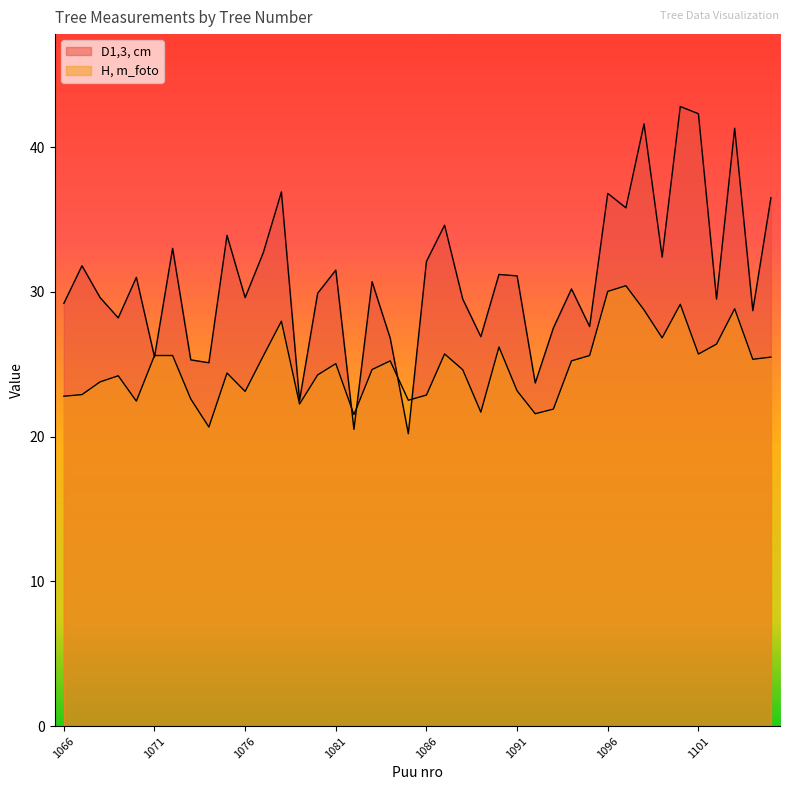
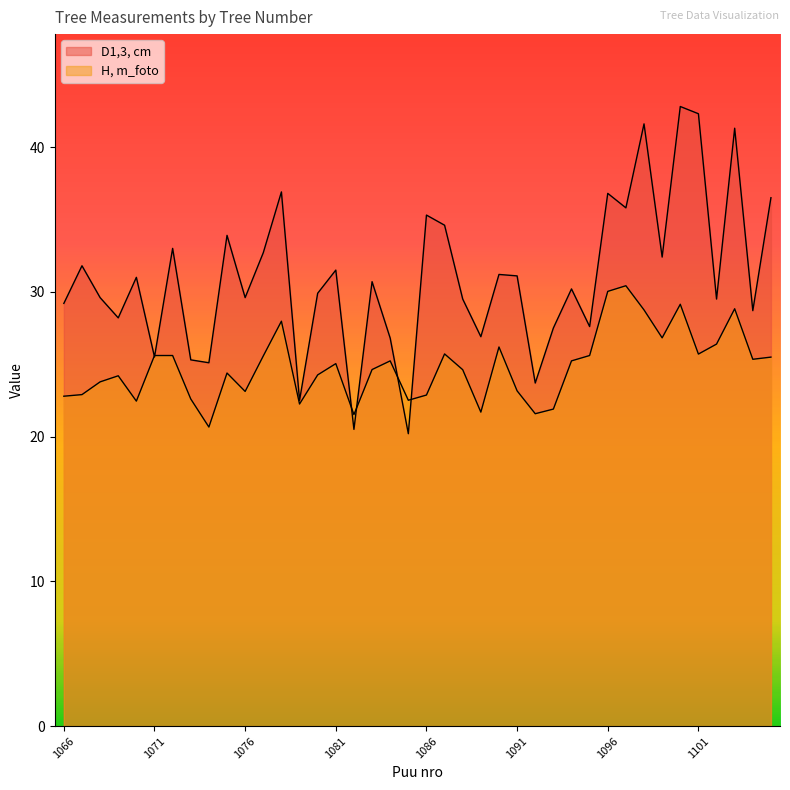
D1,3, cm, 1086: 32.1 -> 35.3
